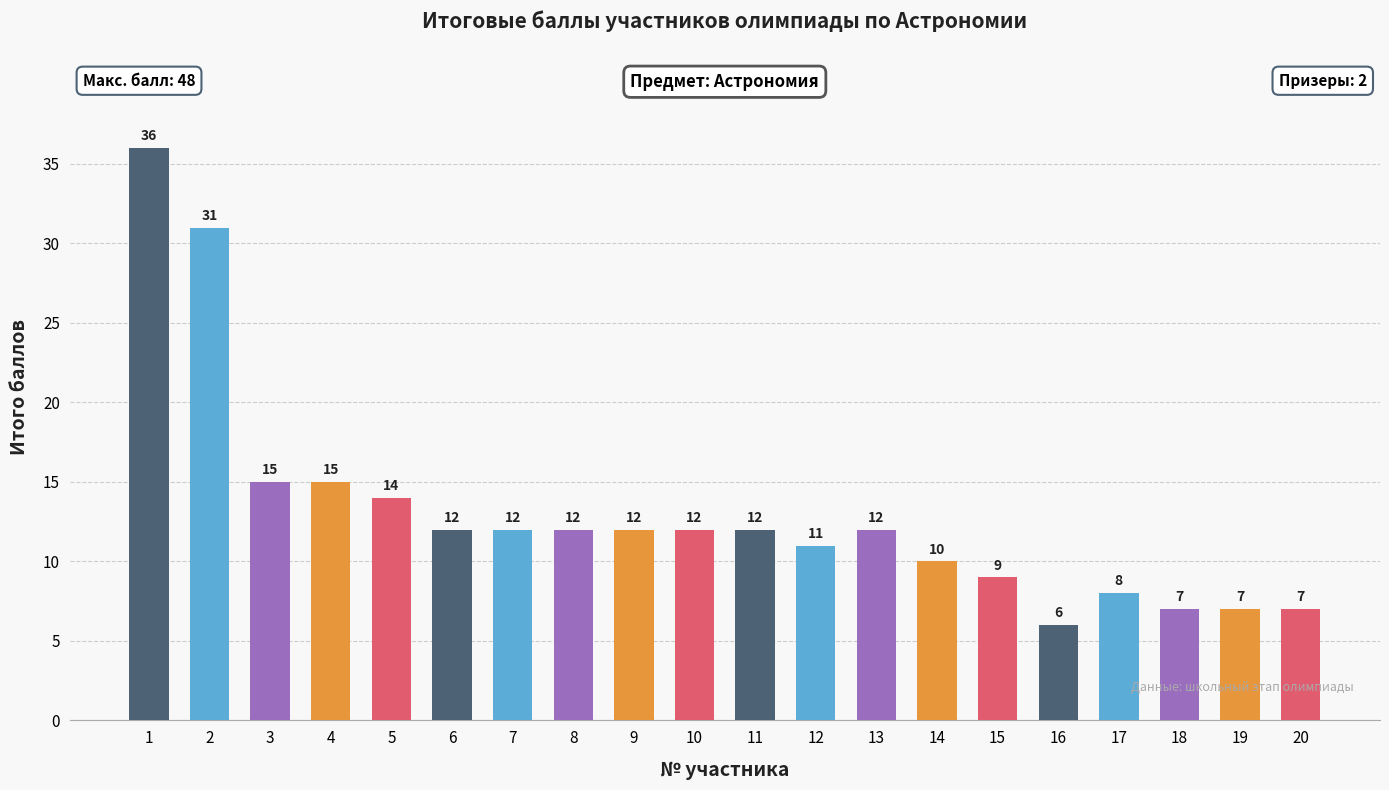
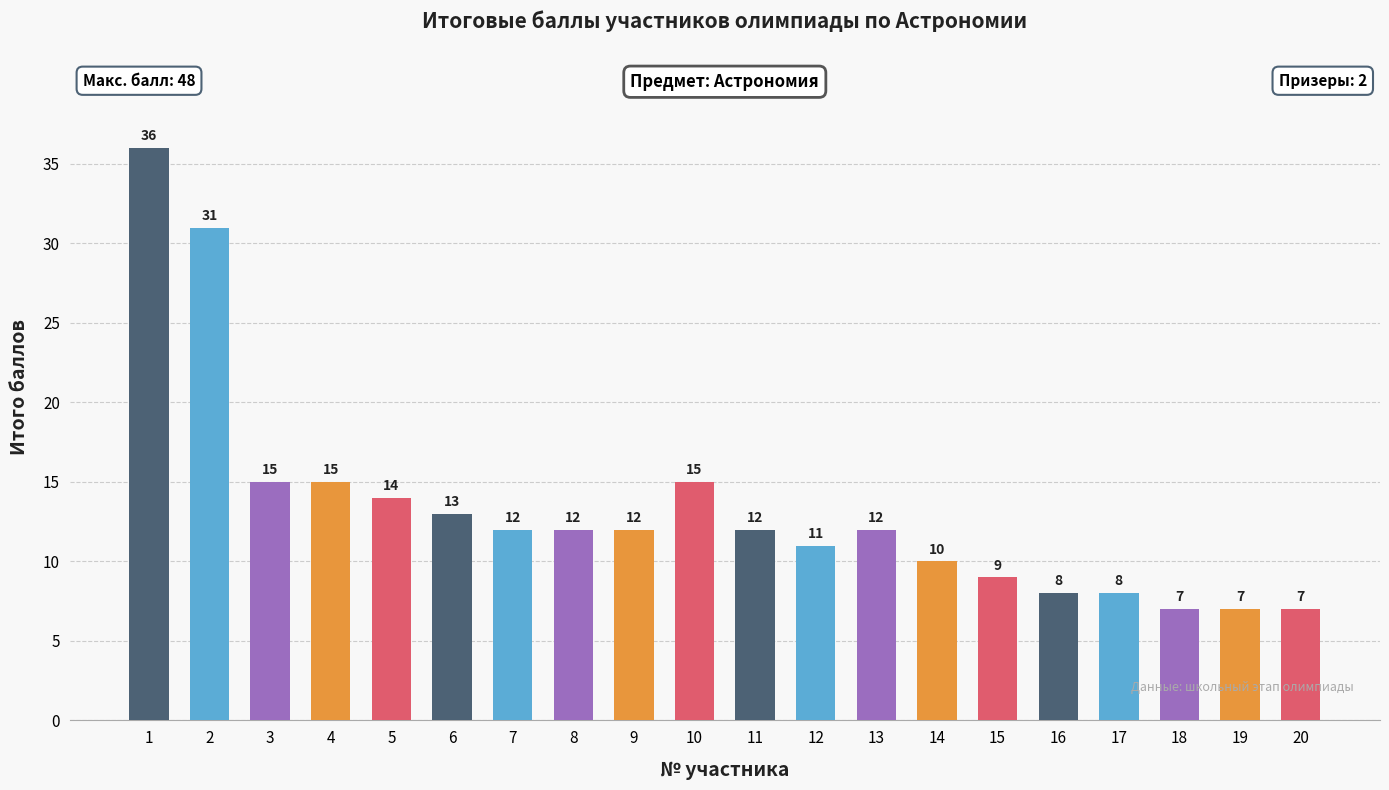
6: 12 -> 13
10: 12 -> 15
16: 6 -> 8
